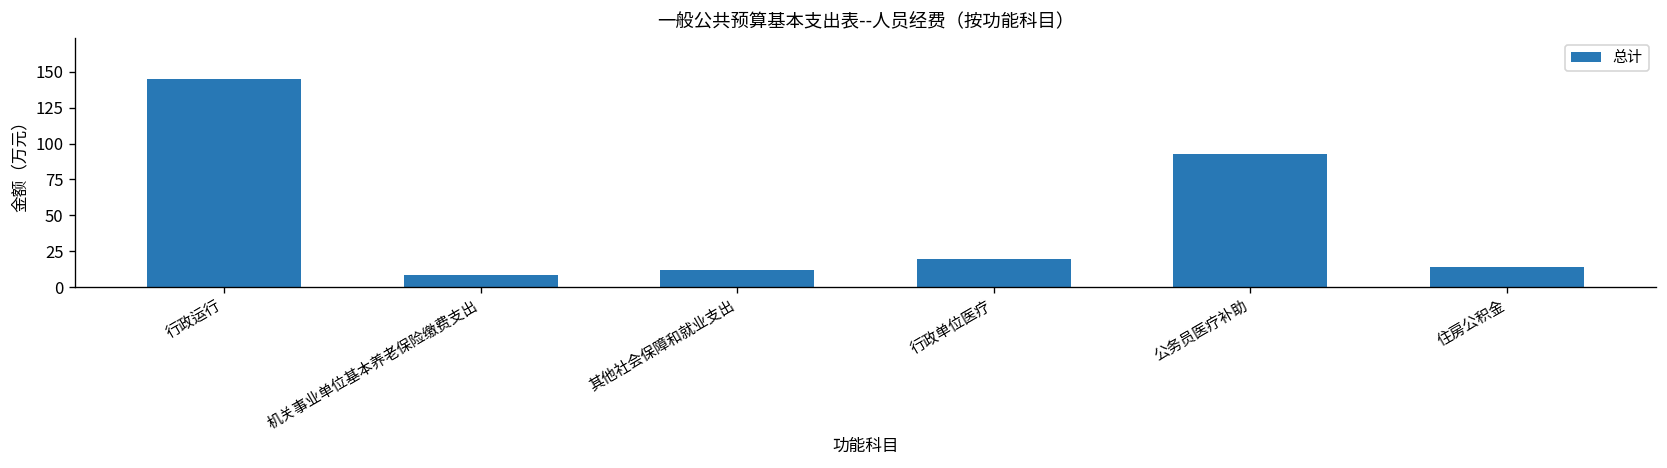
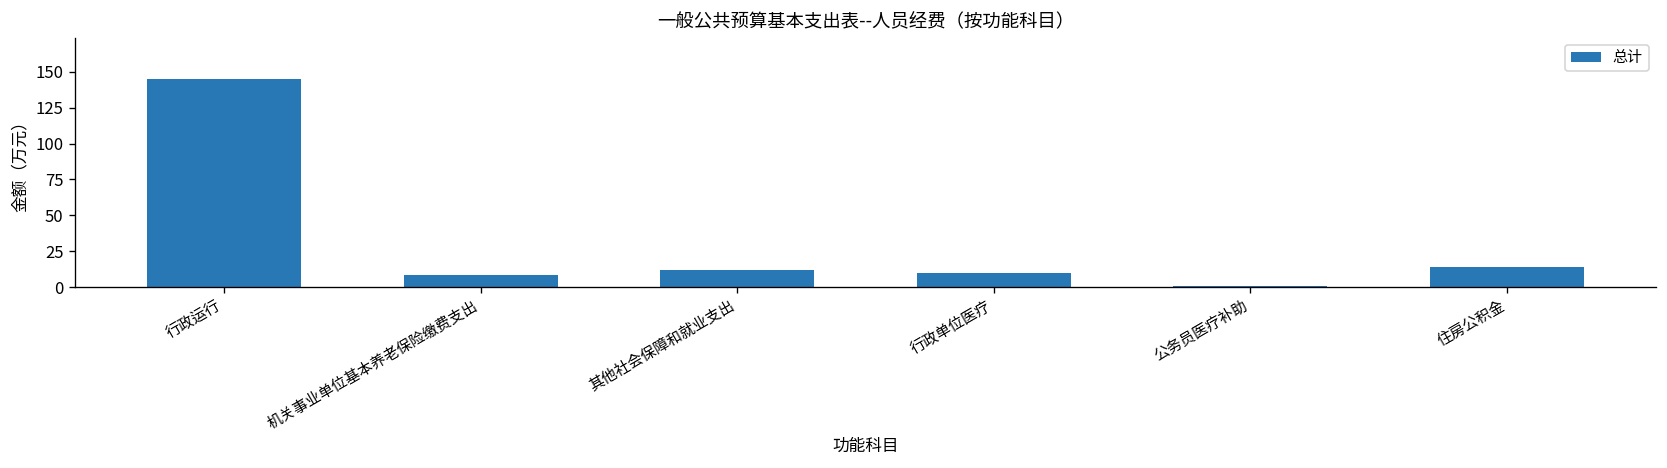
行政单位医疗: 20 -> 10
公务员医疗补助: 93 -> 1
